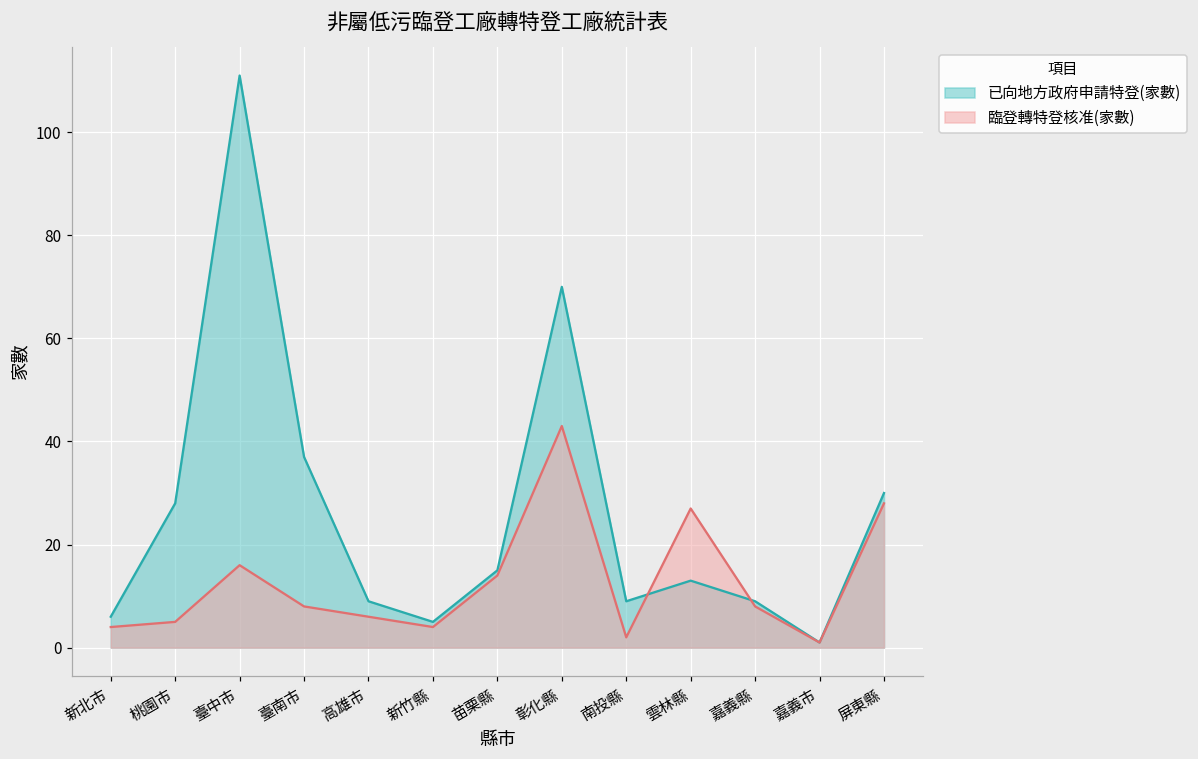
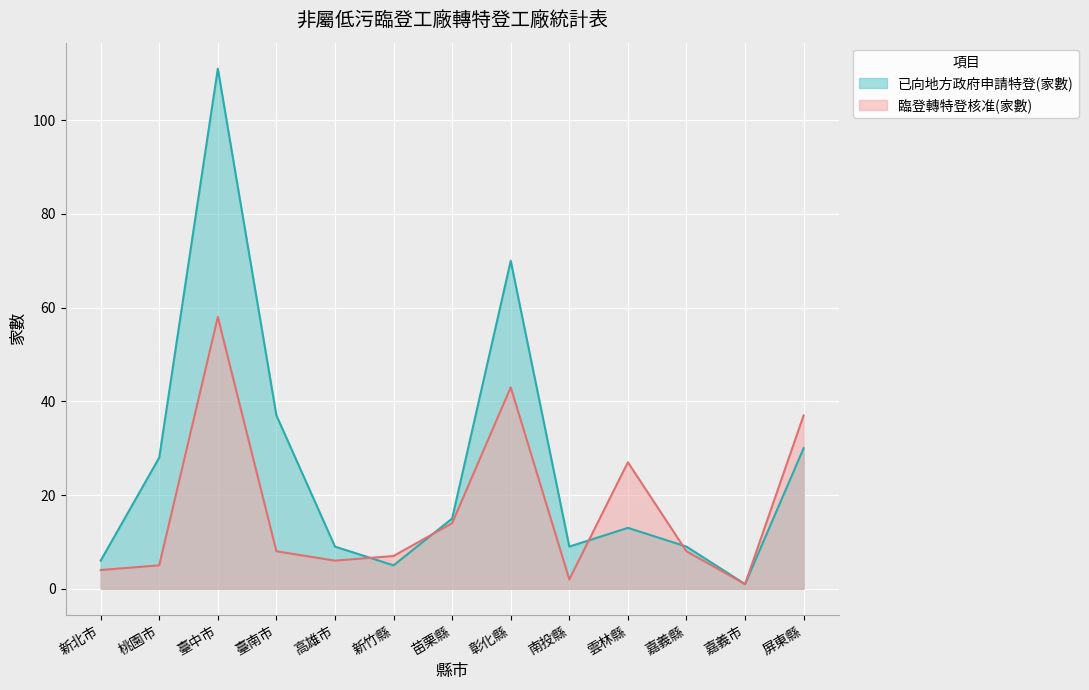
臨登轉特登核准(家數), 臺中市: 16 -> 58
臨登轉特登核准(家數), 新竹縣: 4 -> 7
臨登轉特登核准(家數), 屏東縣: 28 -> 37
